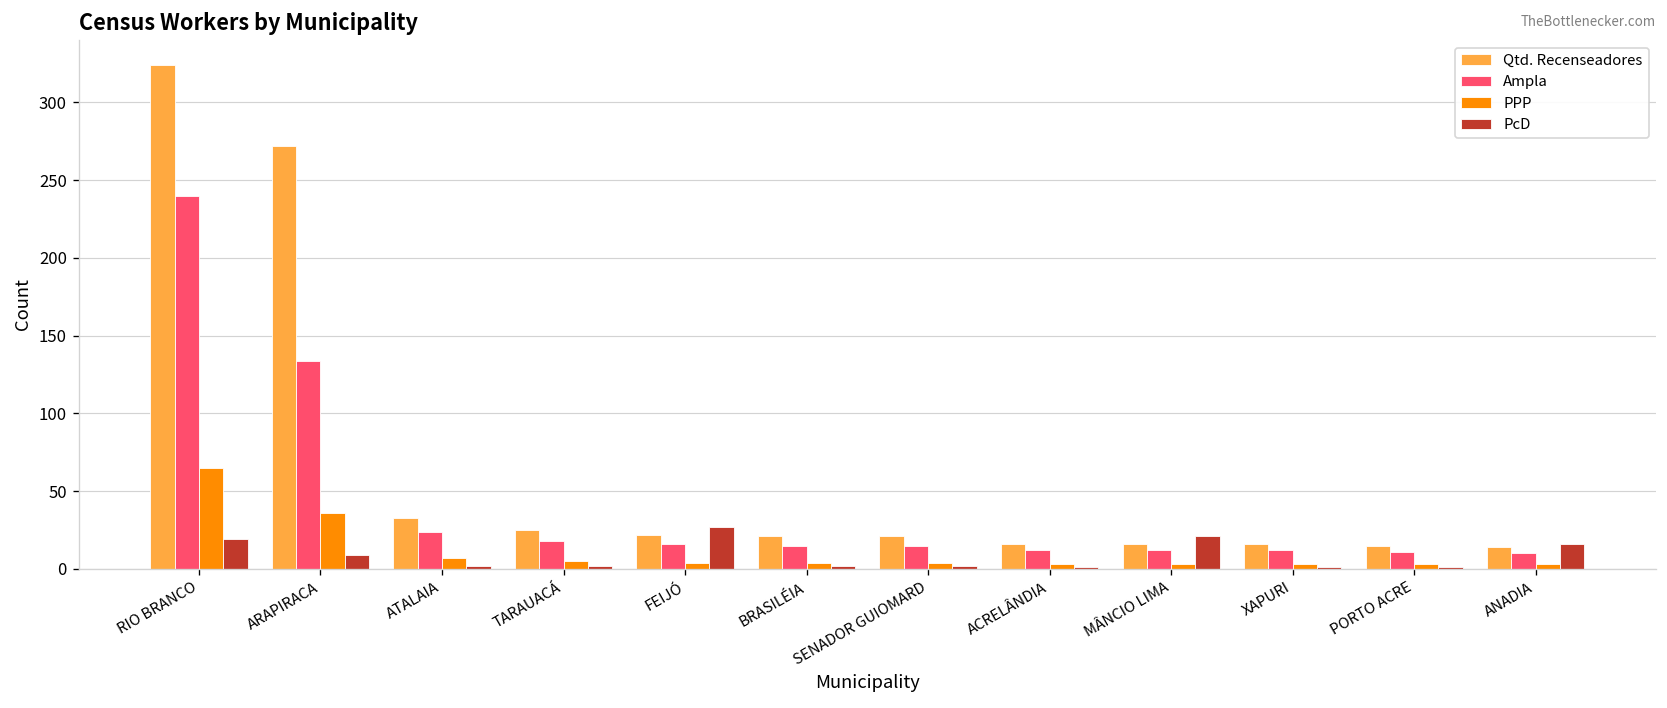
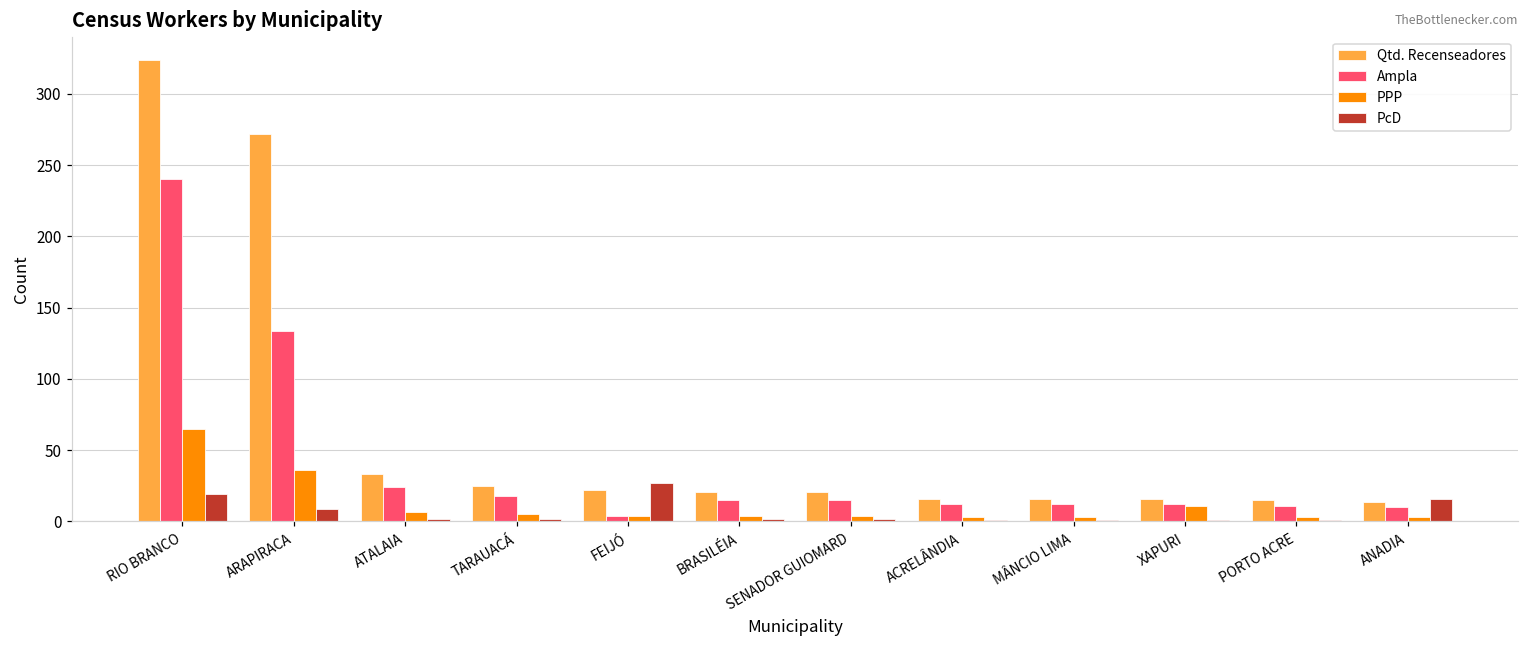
Ampla, FEIJÓ: 16 -> 4
PcD, MÂNCIO LIMA: 21 -> 1
PPP, XAPURI: 3 -> 11
